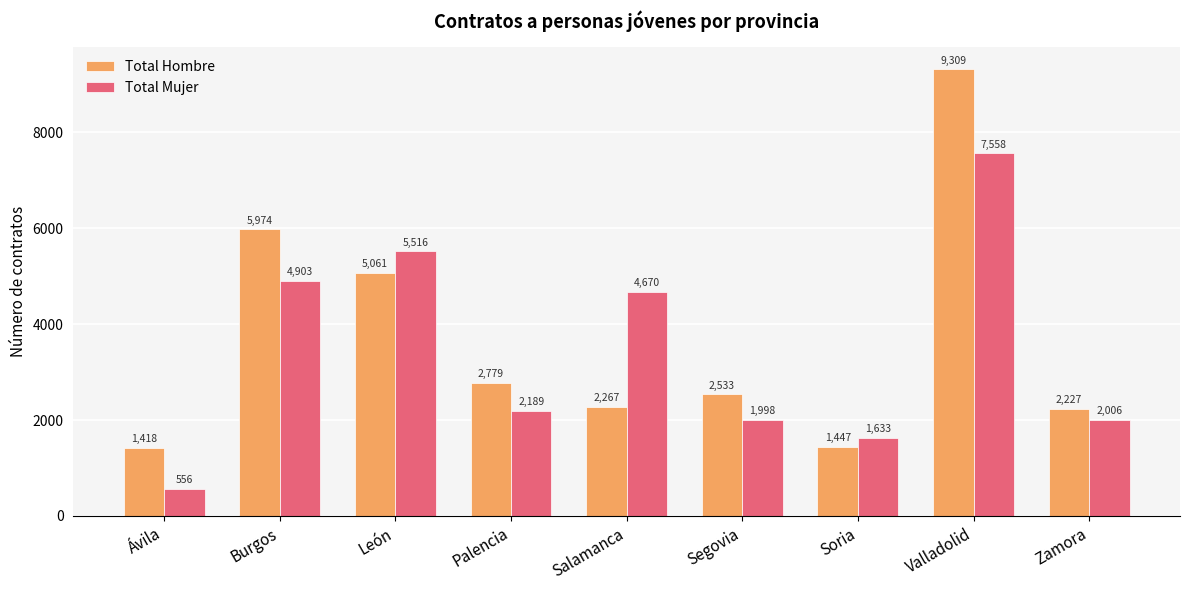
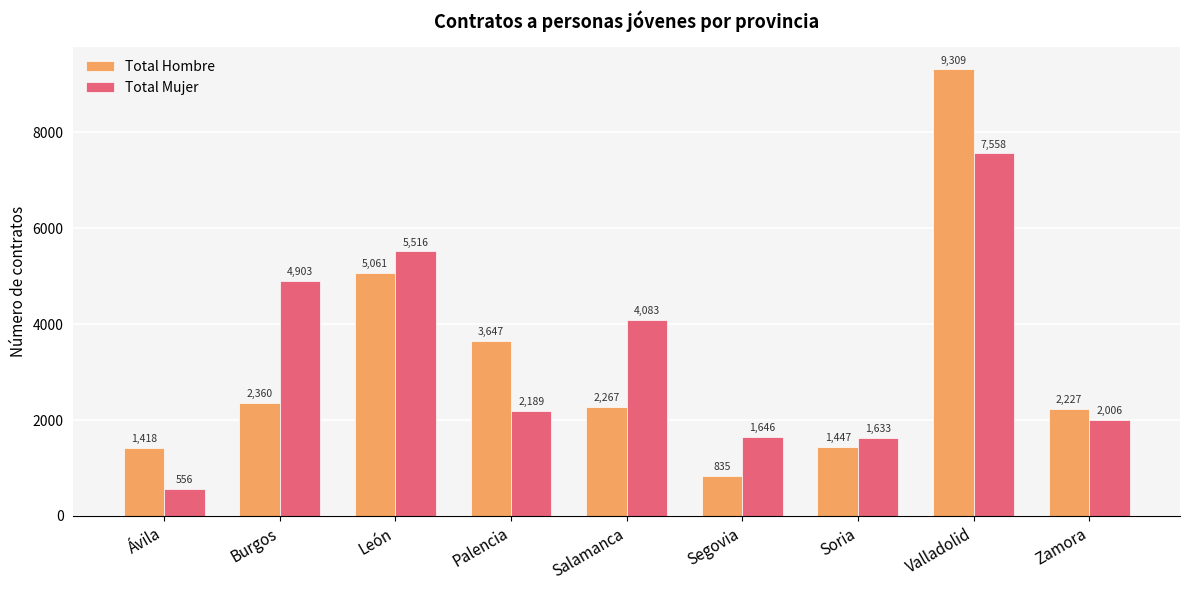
Total Hombre, Burgos: 5,974 -> 2,360
Total Hombre, Palencia: 2,779 -> 3,647
Total Mujer, Salamanca: 4,670 -> 4,083
Total Hombre, Segovia: 2,533 -> 835
Total Mujer, Segovia: 1,998 -> 1,646
